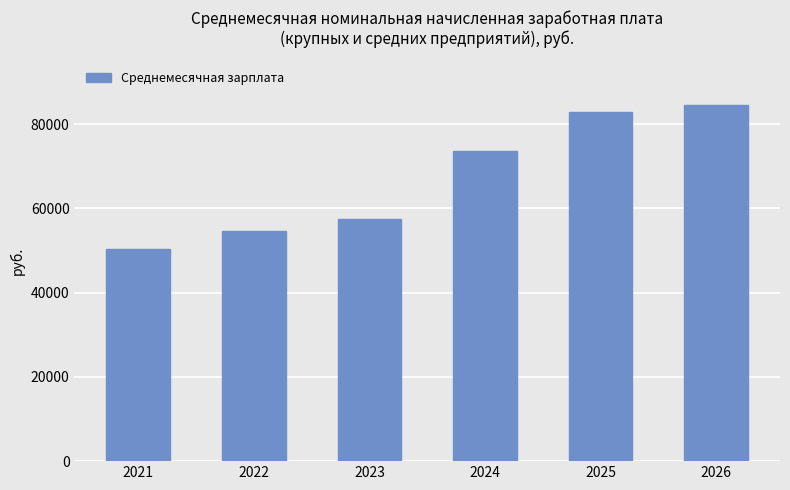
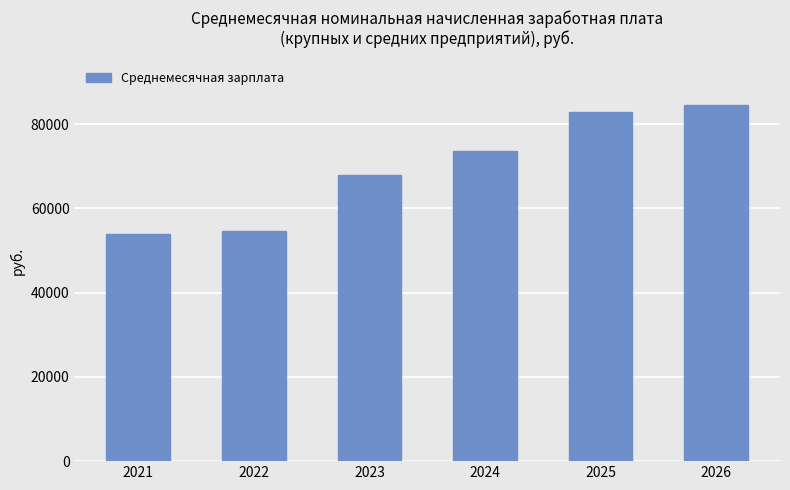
2021: 50000 -> 54000
2023: 57000 -> 68000
